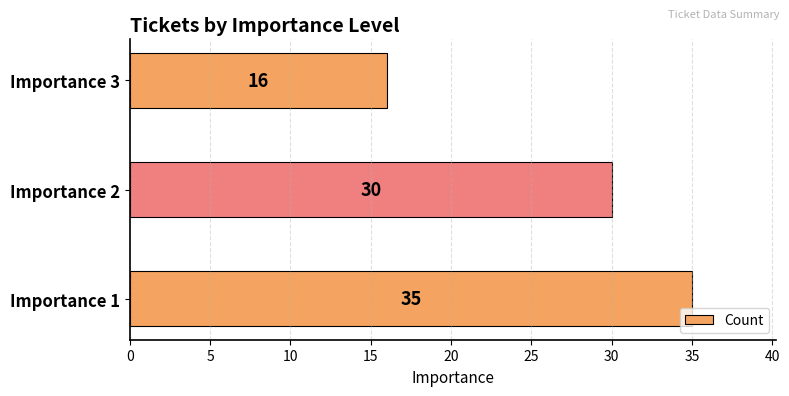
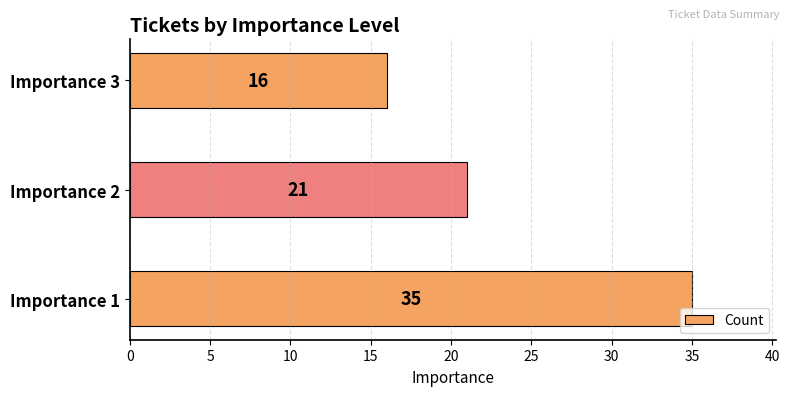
Importance 2: 30 -> 21
